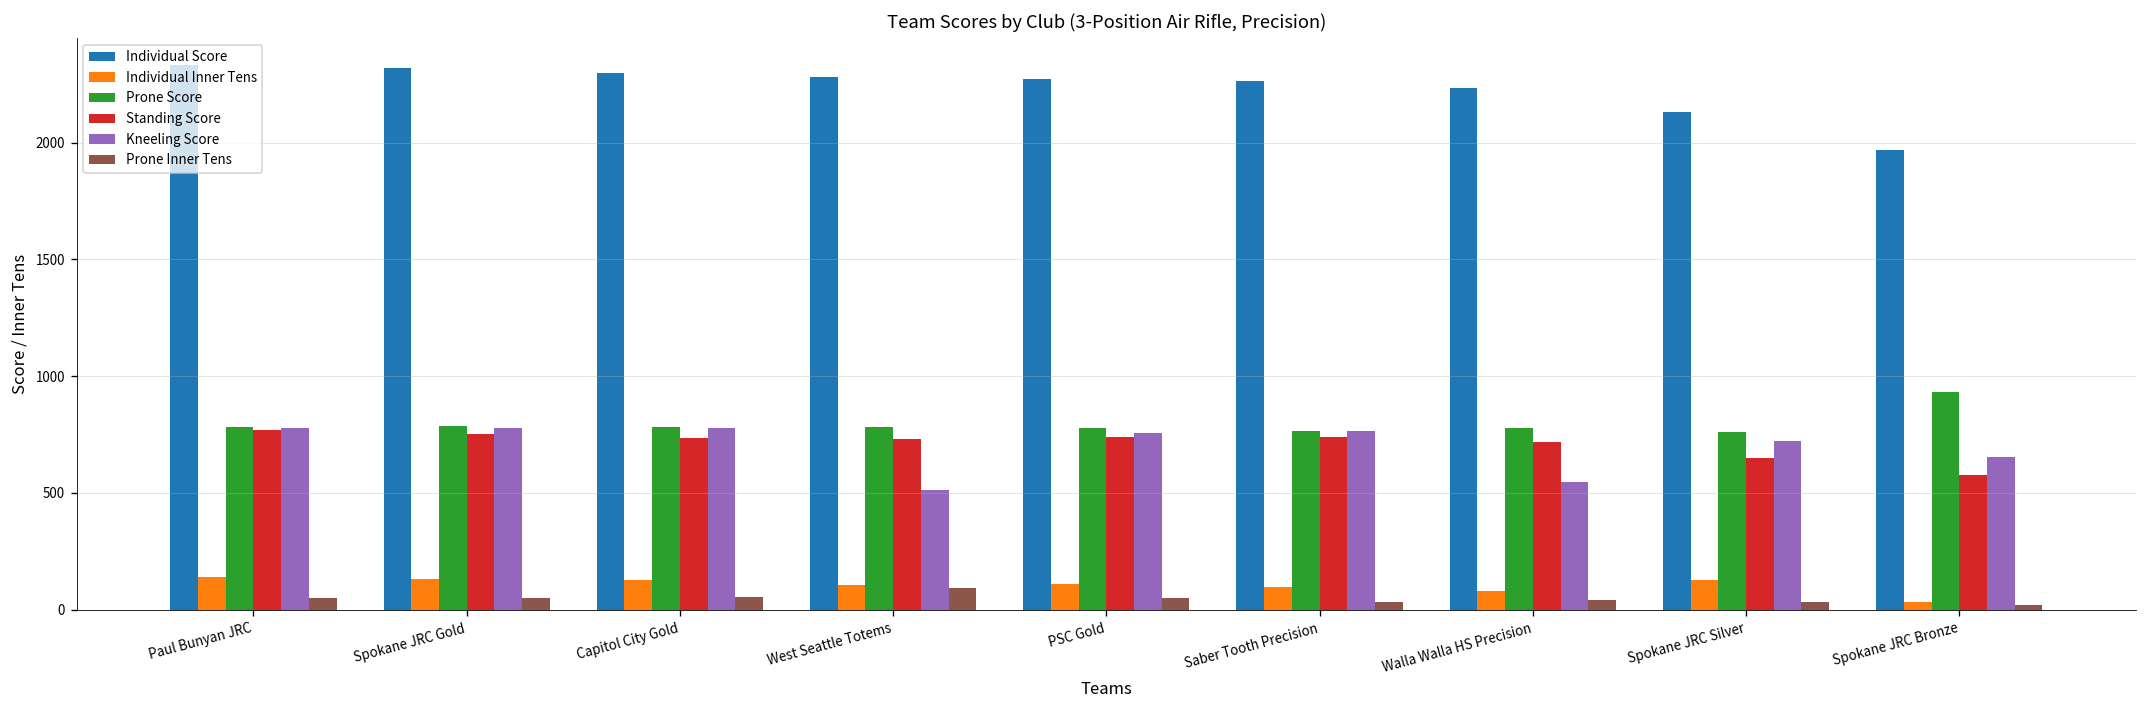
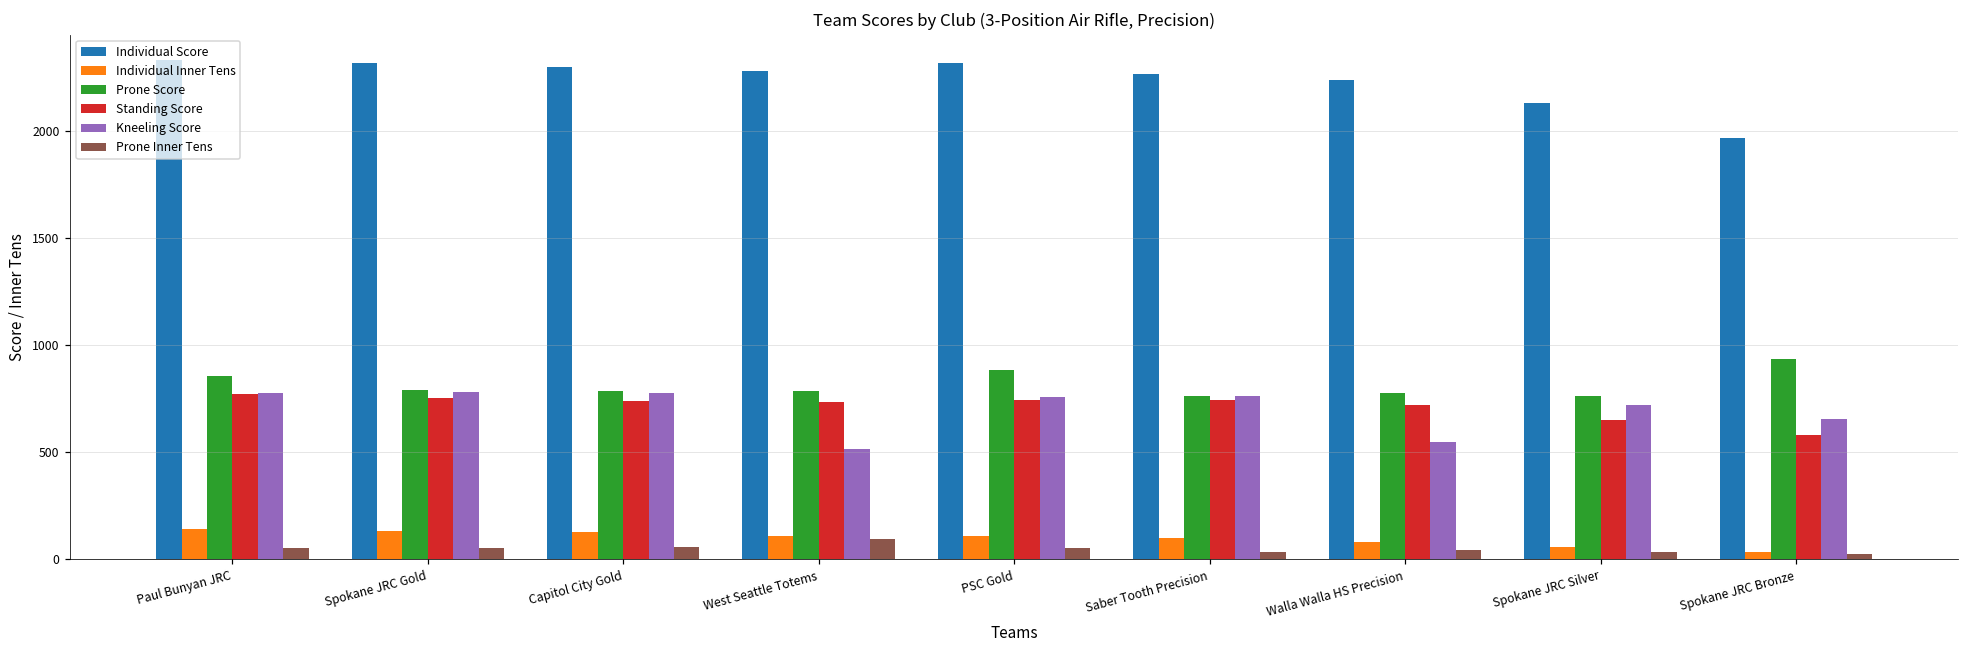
Prone Score, Paul Bunyan JRC: 780 -> 850
Individual Score, PSC Gold: 2270 -> 2320
Prone Score, PSC Gold: 780 -> 880
Individual Inner Tens, Spokane JRC Silver: 130 -> 60
